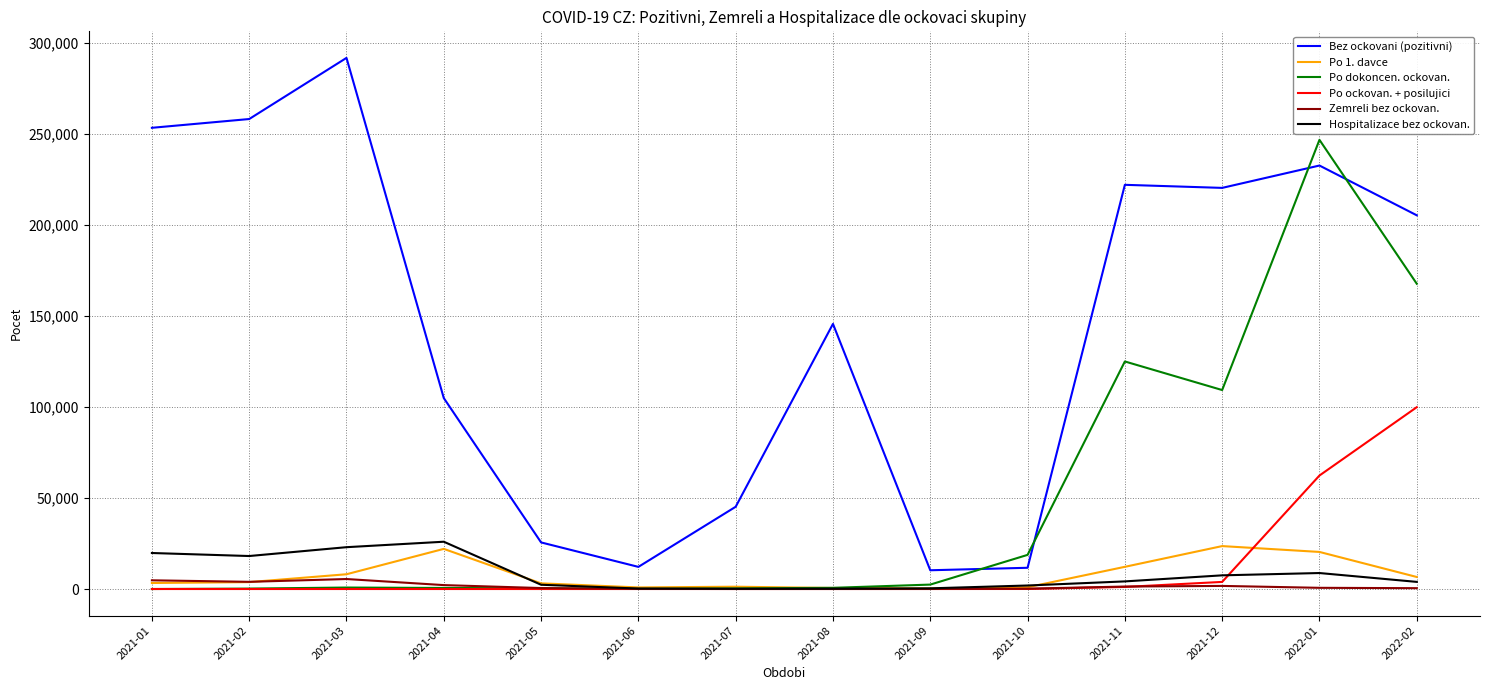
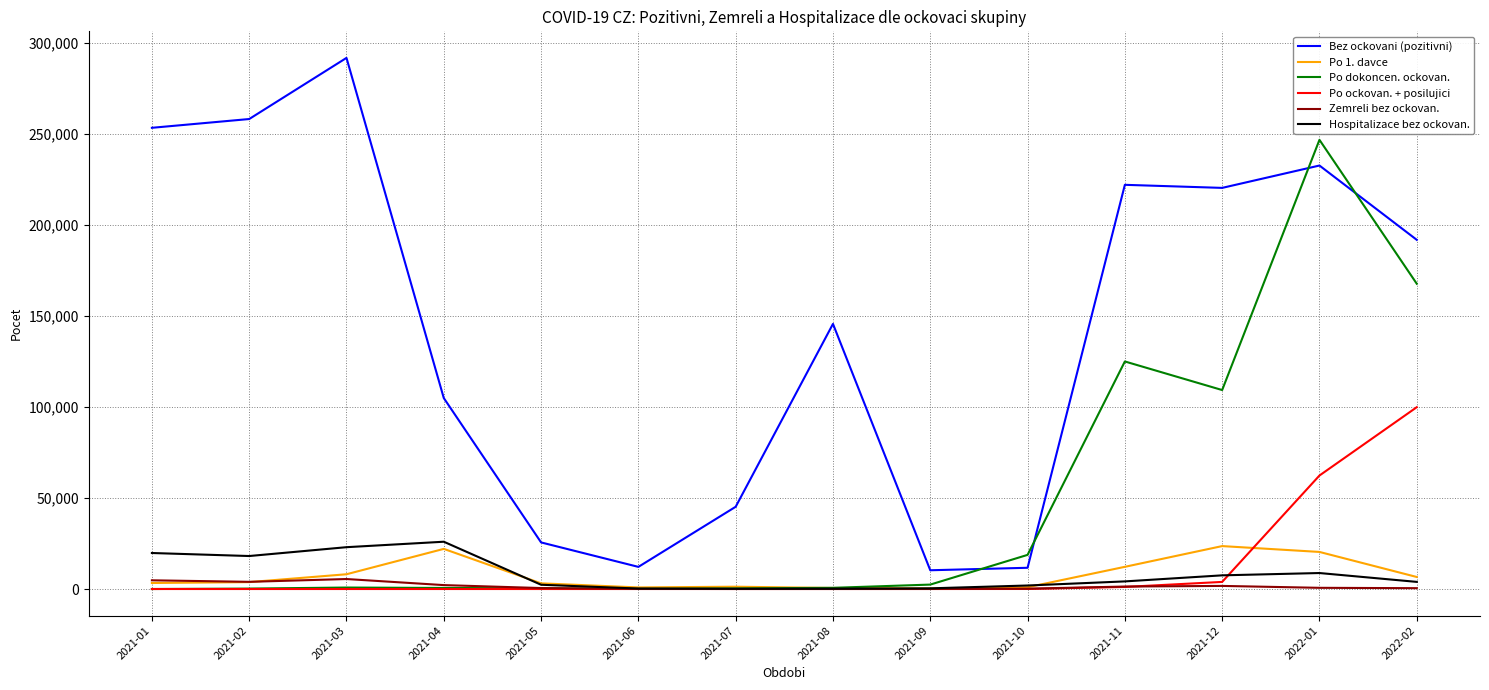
Bez ockovani (pozitivni), 2022-02: 205,000 -> 192,000
